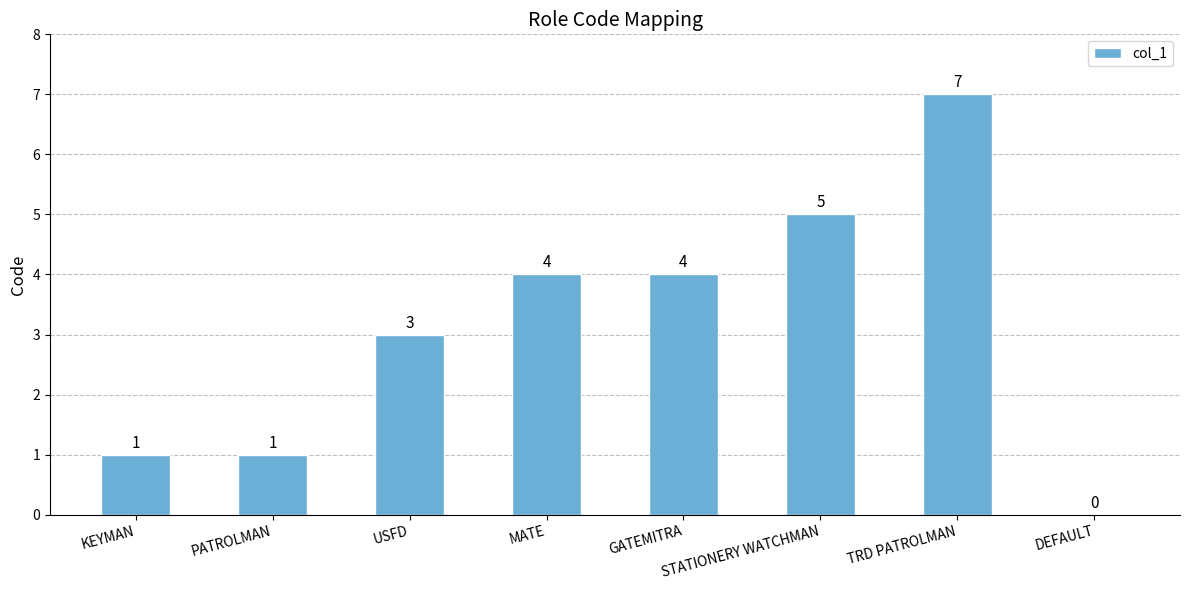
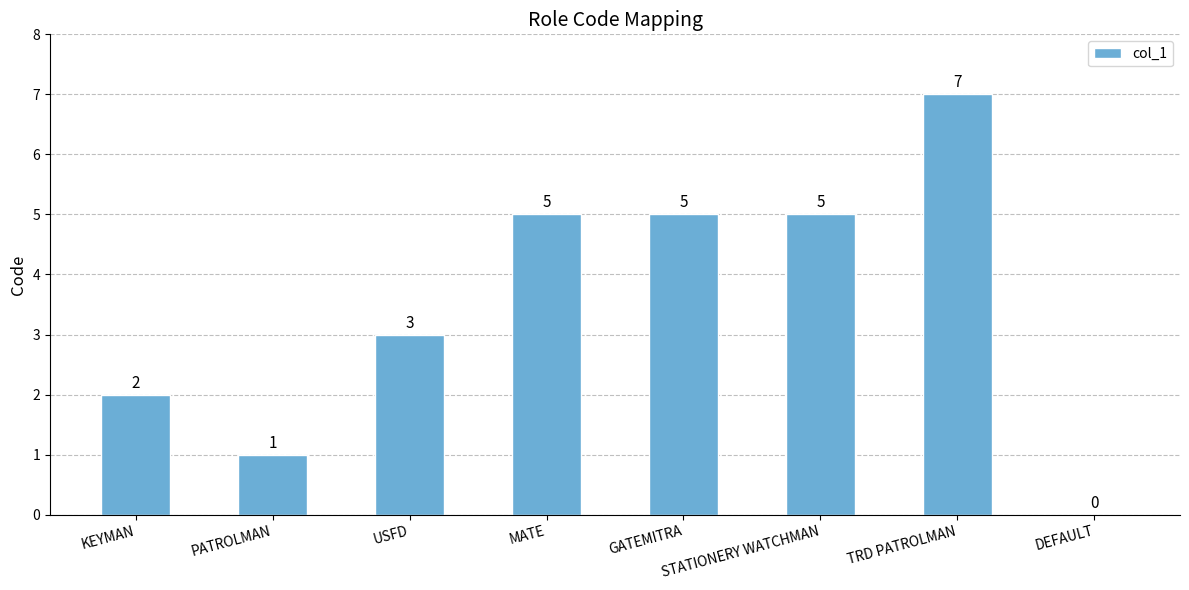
KEYMAN: 1 -> 2
MATE: 4 -> 5
GATEMITRA: 4 -> 5
